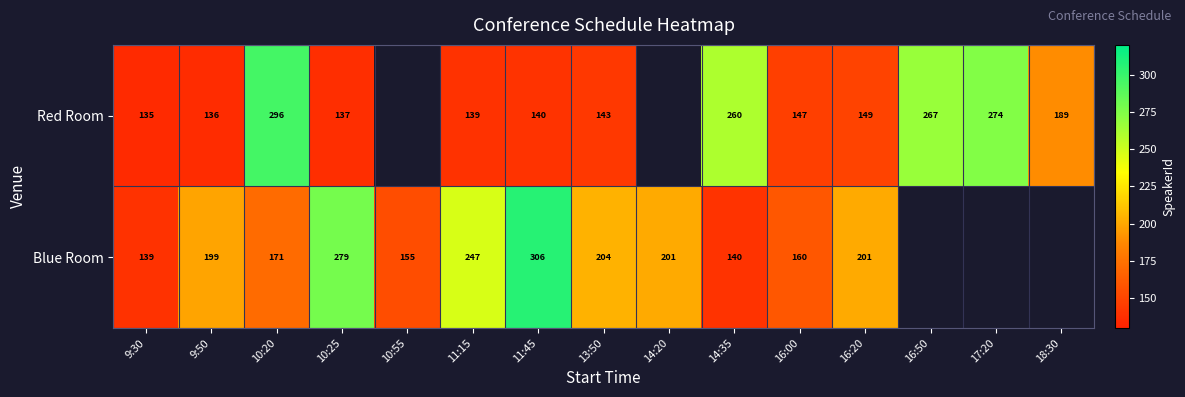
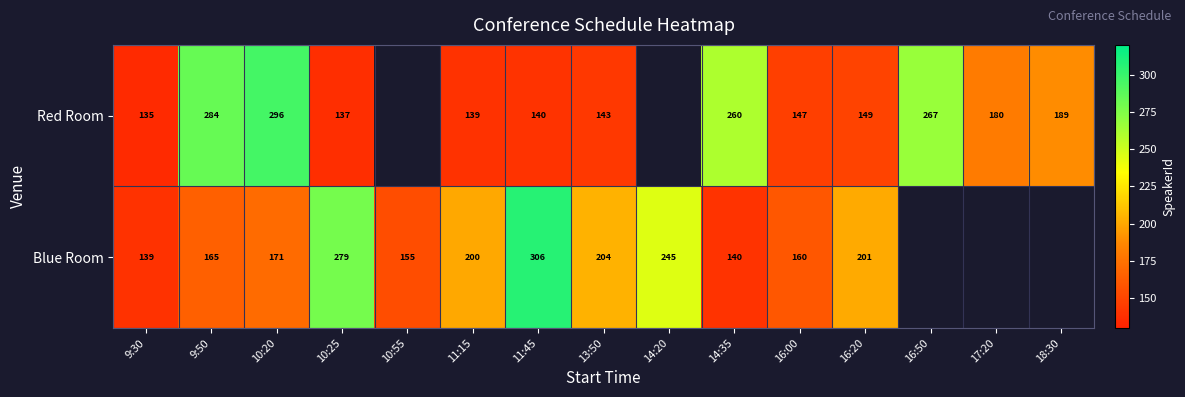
Red Room, 9:50: 136 -> 284
Red Room, 17:20: 274 -> 180
Blue Room, 9:50: 199 -> 165
Blue Room, 11:15: 247 -> 200
Blue Room, 14:20: 201 -> 245
